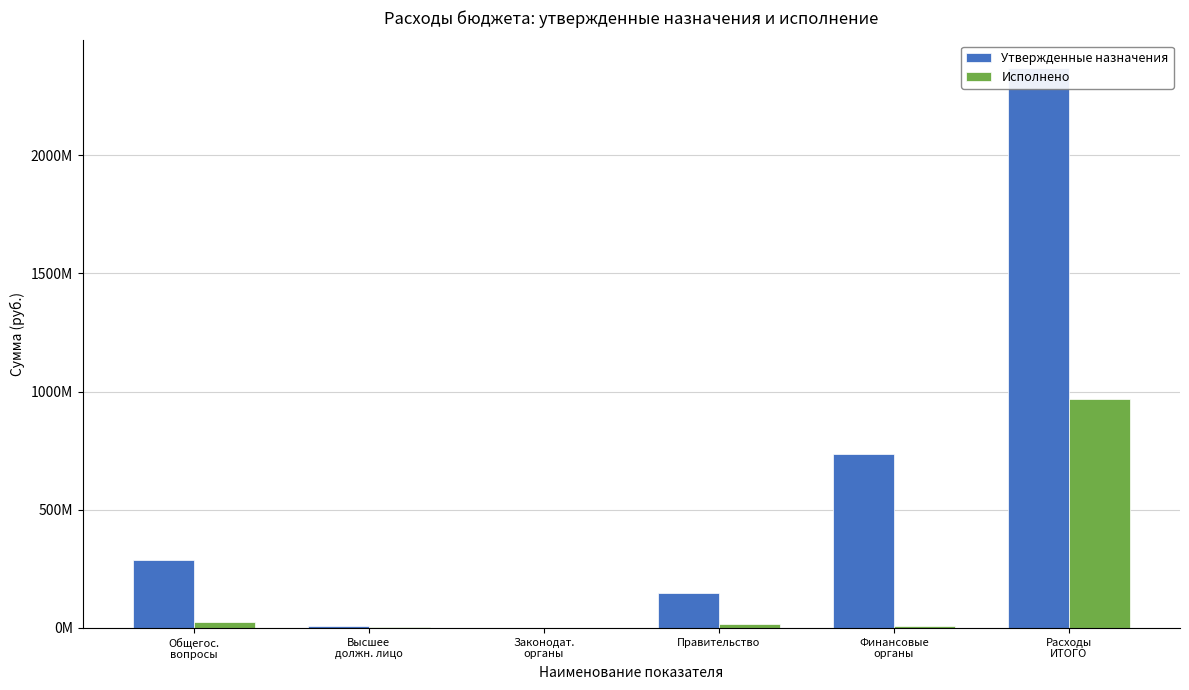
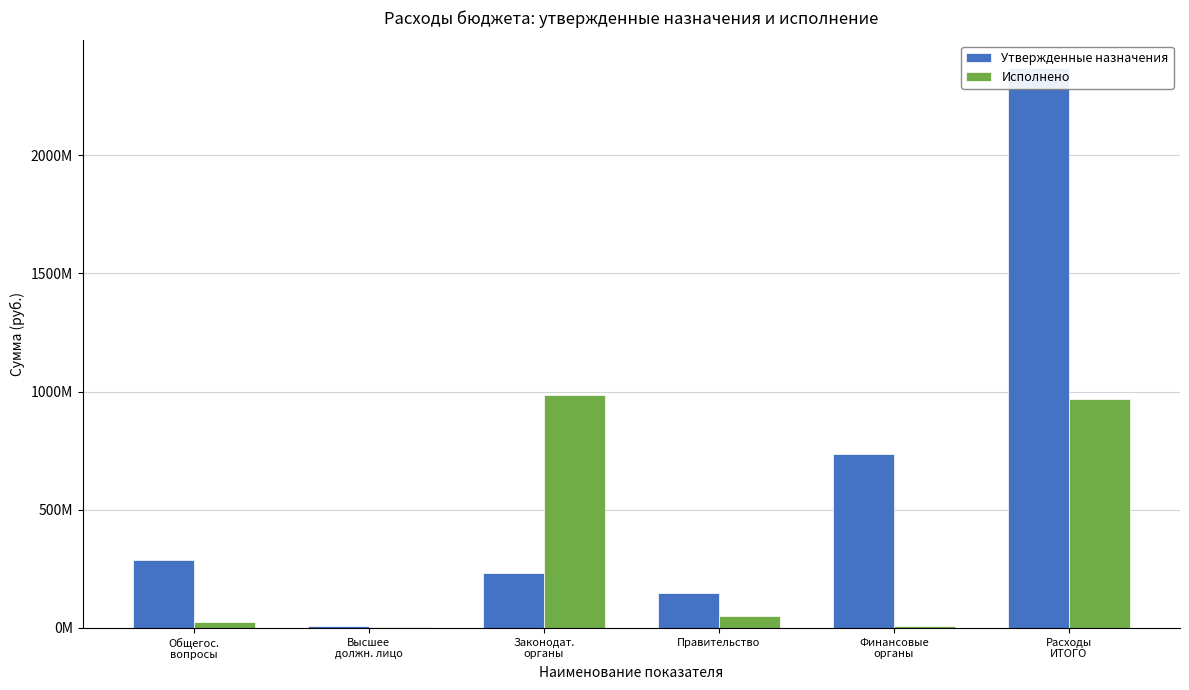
Утвержденные назначения, Законодат. органы: 0 -> 230000000
Исполнено, Законодат. органы: 0 -> 980000000
Исполнено, Правительство: 20000000 -> 50000000
